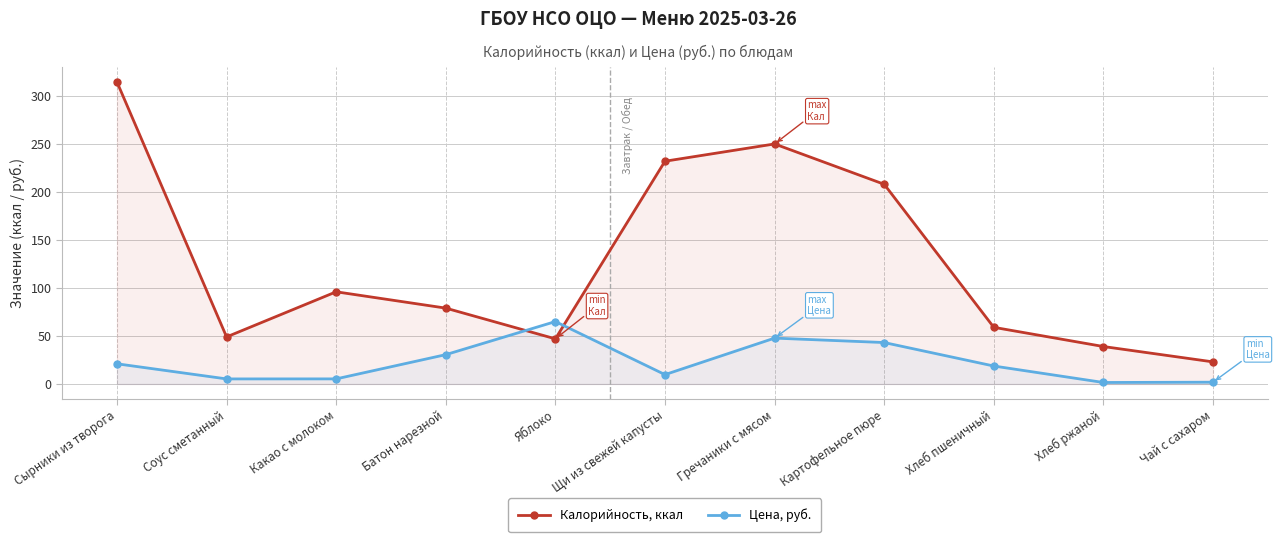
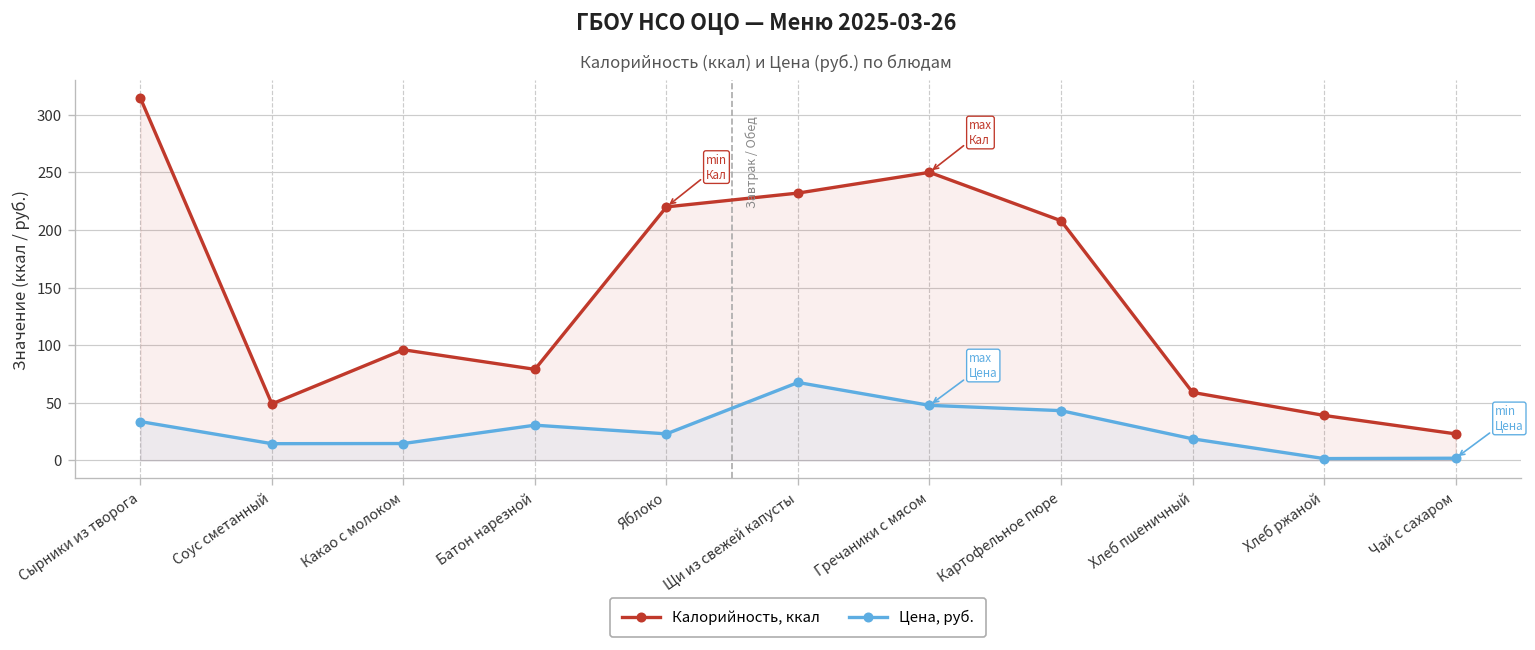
Цена, руб., Сырники из творога: 20 -> 30
Цена, руб., Соус сметанный: 5 -> 14
Цена, руб., Какао с молоком: 5 -> 15
Калорийность, ккал, Яблоко: 50 -> 220
Цена, руб., Яблоко: 70 -> 20
Цена, руб., Щи из свежей капусты: 10 -> 70
